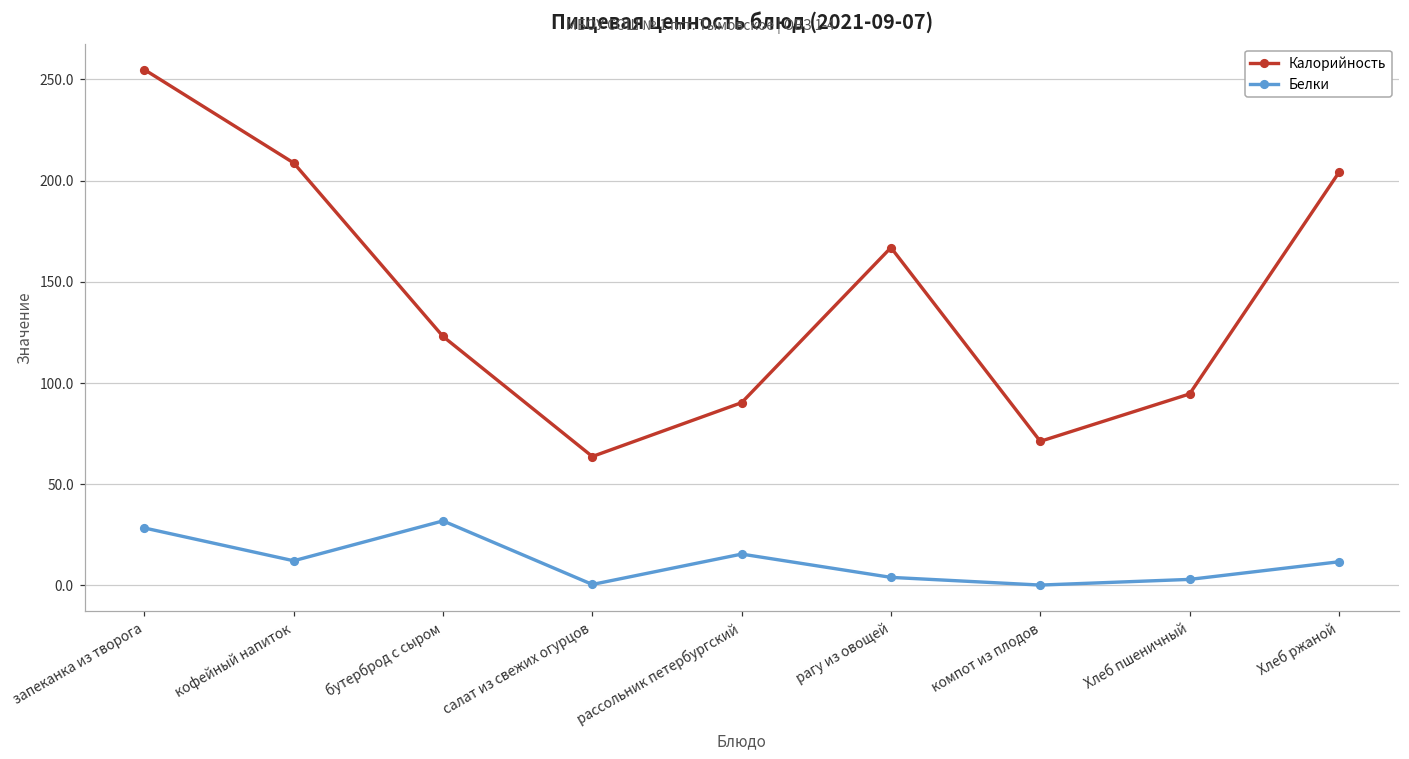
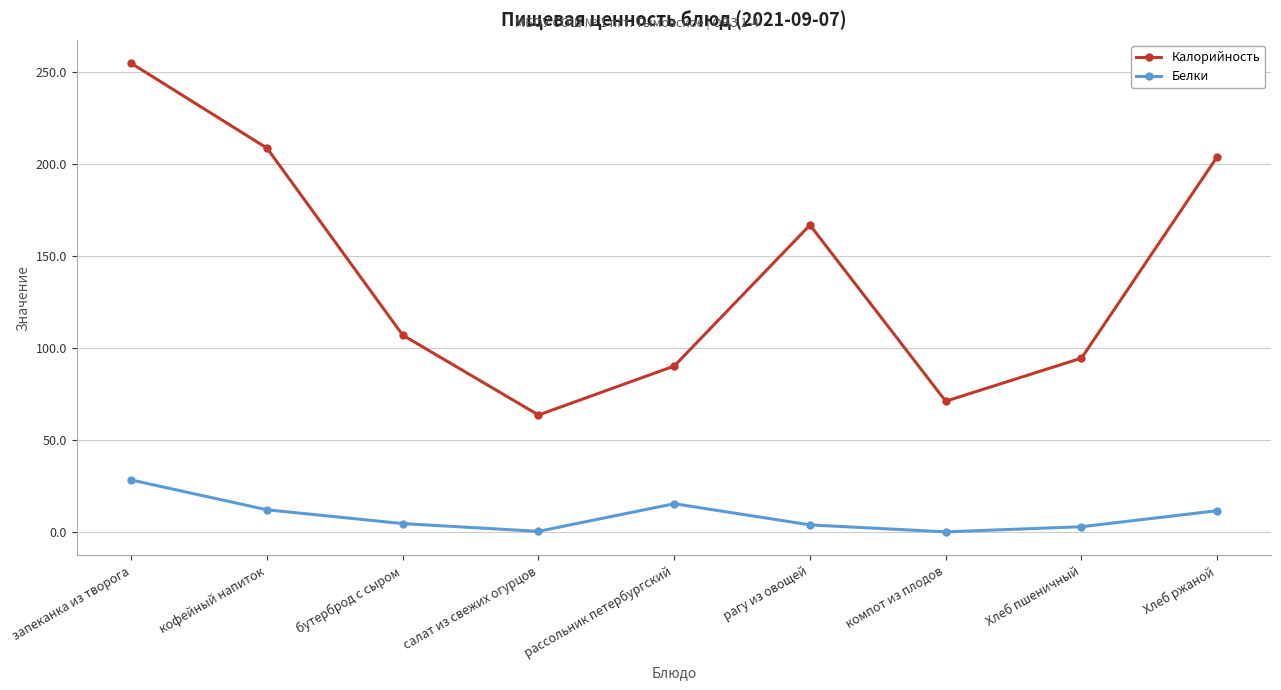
Калорийность, бутерброд с сыром: 123 -> 107
Белки, бутерброд с сыром: 32 -> 5
